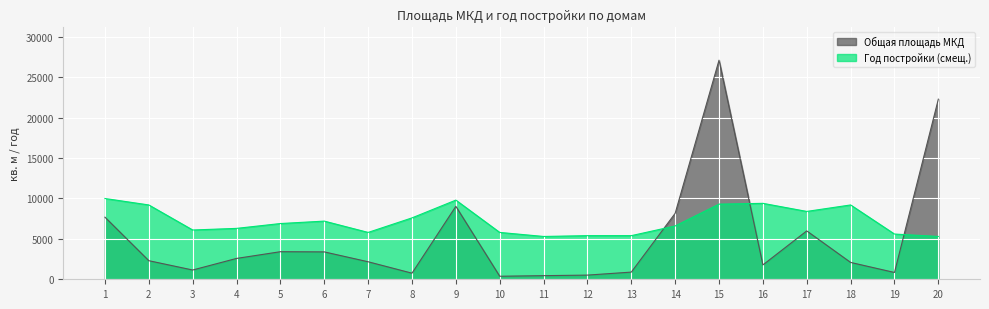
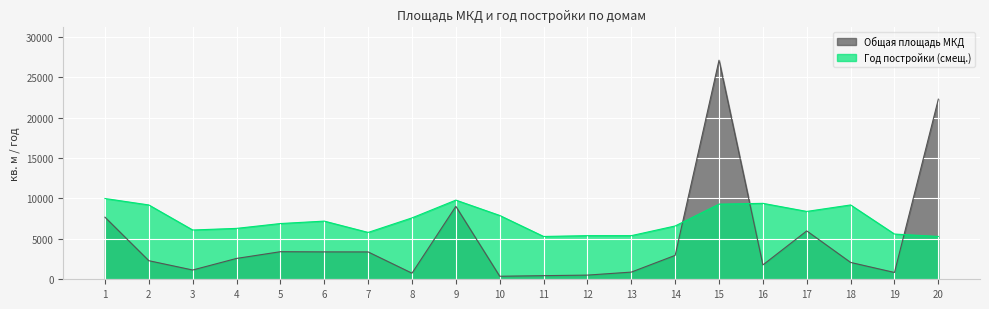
Общая площадь МКД, 7: 2000 -> 3000
Год постройки (смещ.), 10: 6000 -> 8000
Общая площадь МКД, 14: 8000 -> 3000
